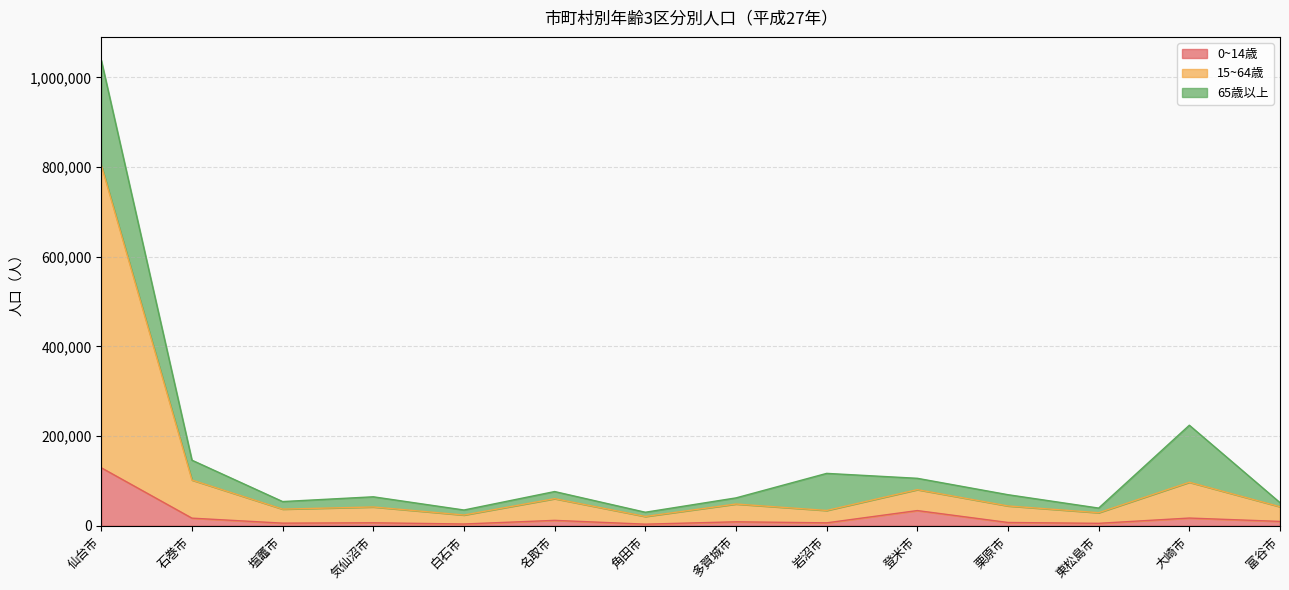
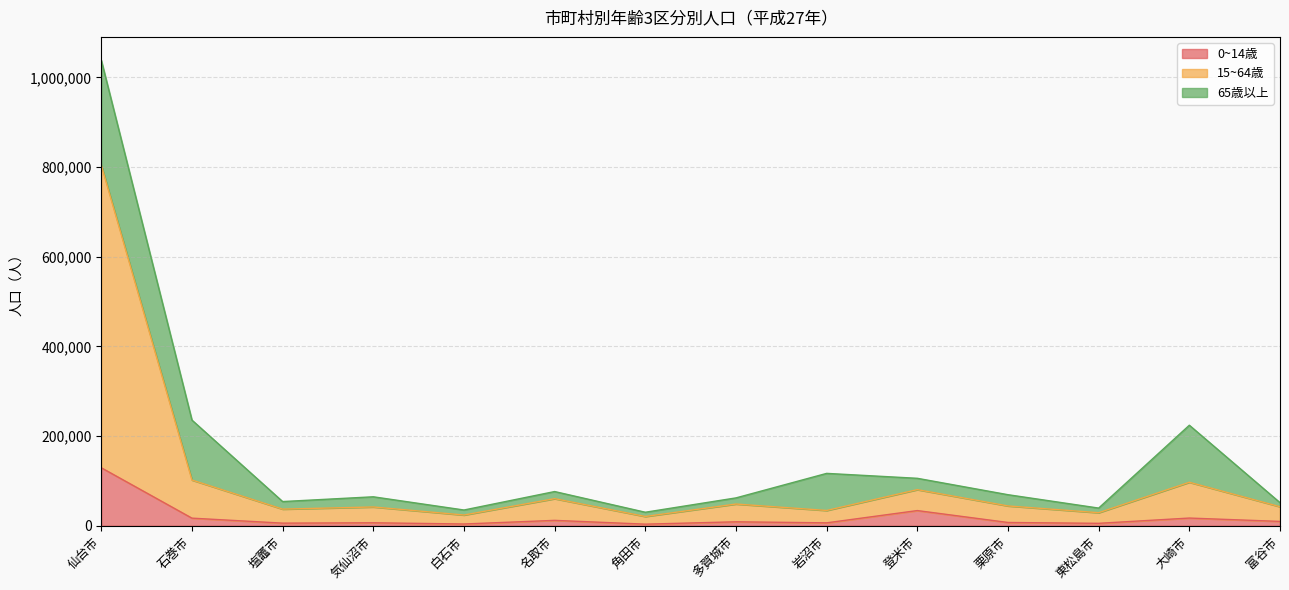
65歳以上, 石巻市: 40,000 -> 130,000
